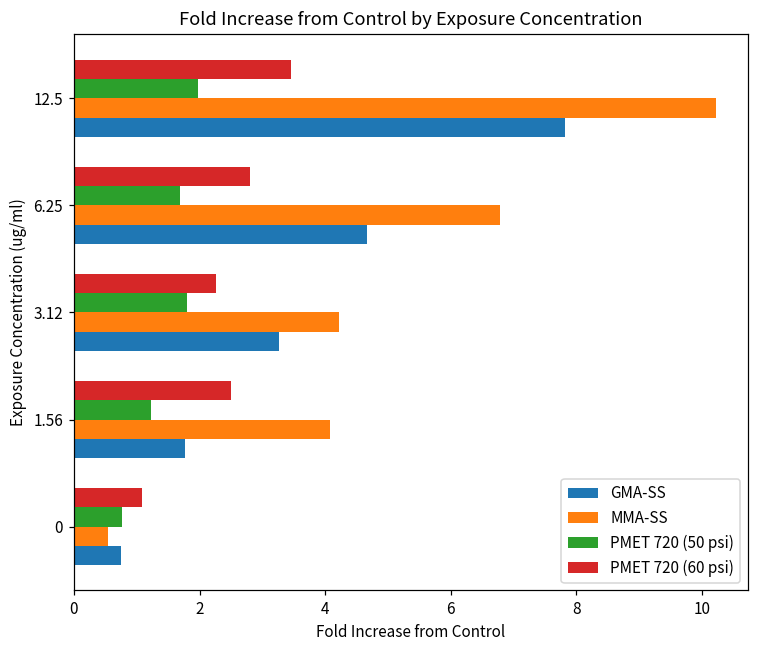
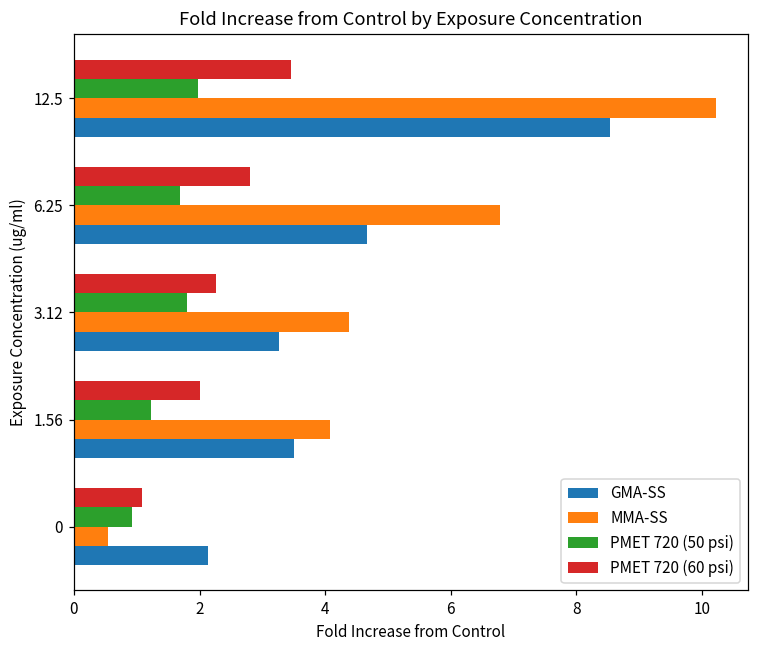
GMA-SS, 12.5: 7.8 -> 8.5
MMA-SS, 3.12: 4.2 -> 4.4
PMET 720 (60 psi), 1.56: 2.5 -> 2.0
GMA-SS, 1.56: 1.8 -> 3.5
PMET 720 (50 psi), 0: 0.8 -> 0.9
GMA-SS, 0: 0.8 -> 2.1
